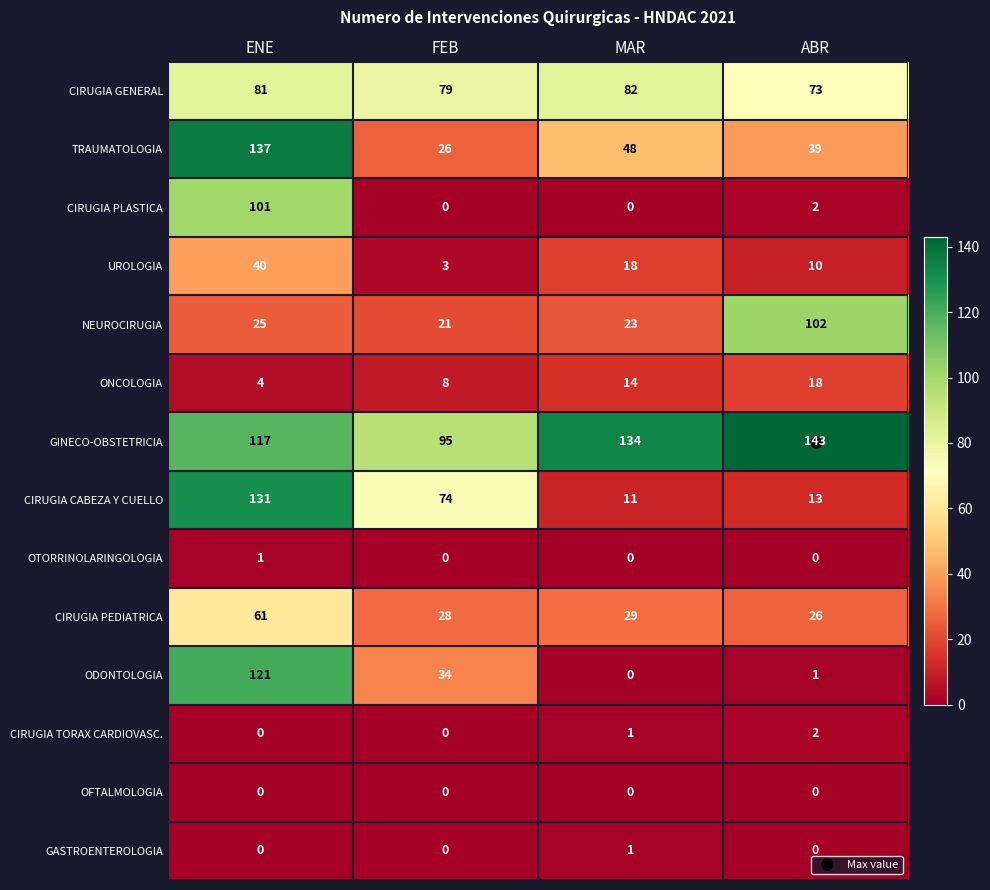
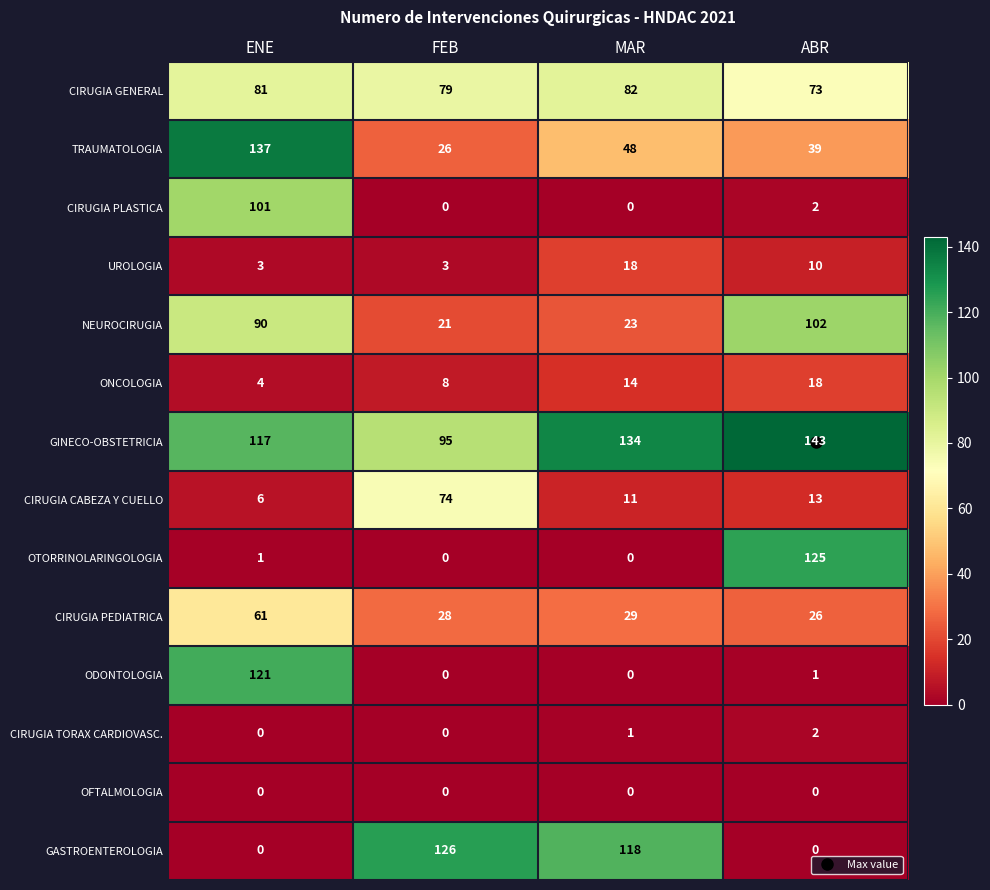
UROLOGIA, ENE: 40 -> 3
NEUROCIRUGIA, ENE: 25 -> 90
CIRUGIA CABEZA Y CUELLO, ENE: 131 -> 6
OTORRINOLARINGOLOGIA, ABR: 0 -> 125
ODONTOLOGIA, FEB: 34 -> 0
GASTROENTEROLOGIA, FEB: 0 -> 126
GASTROENTEROLOGIA, MAR: 1 -> 118
